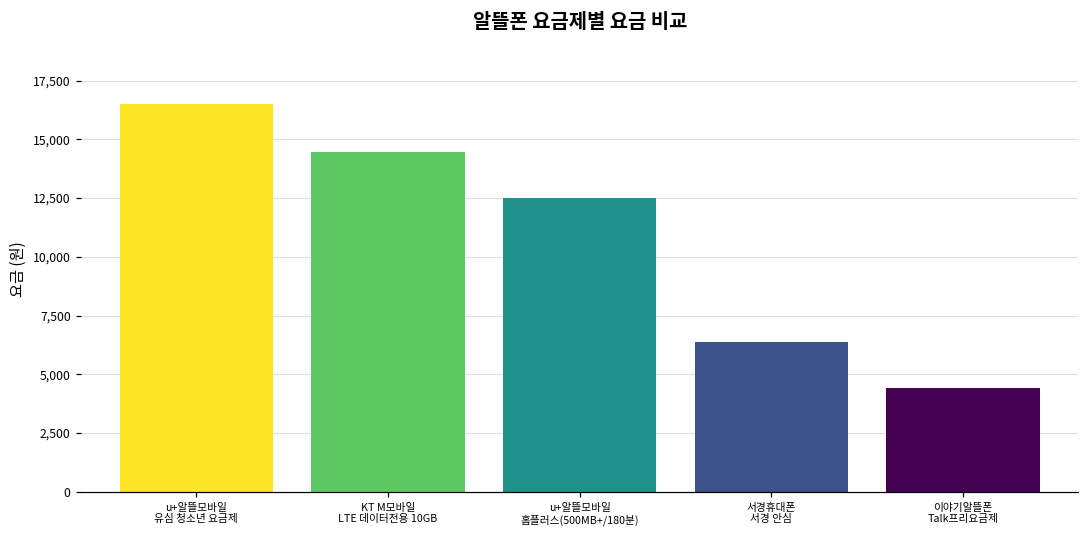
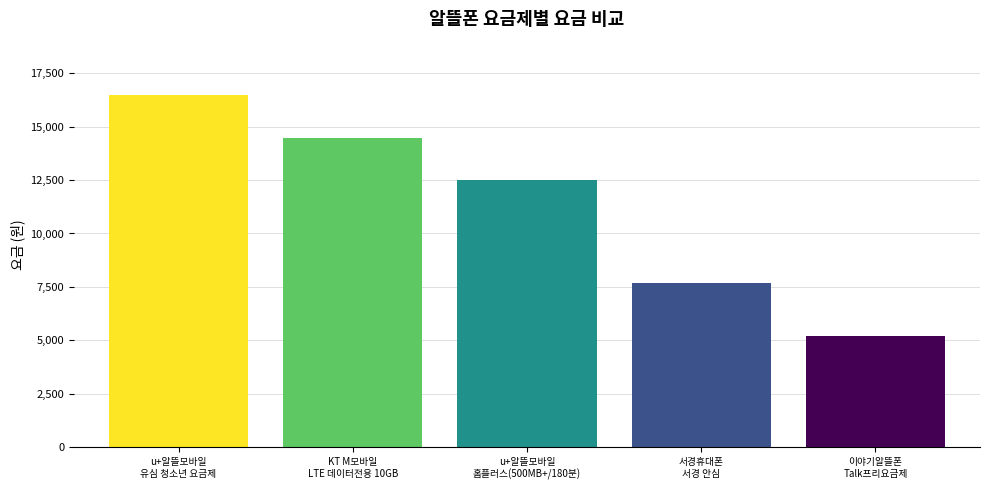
서경휴대폰 서경 안심: 6,400 -> 7,700
이야기알뜰폰 Talk프리요금제: 4,400 -> 5,200
